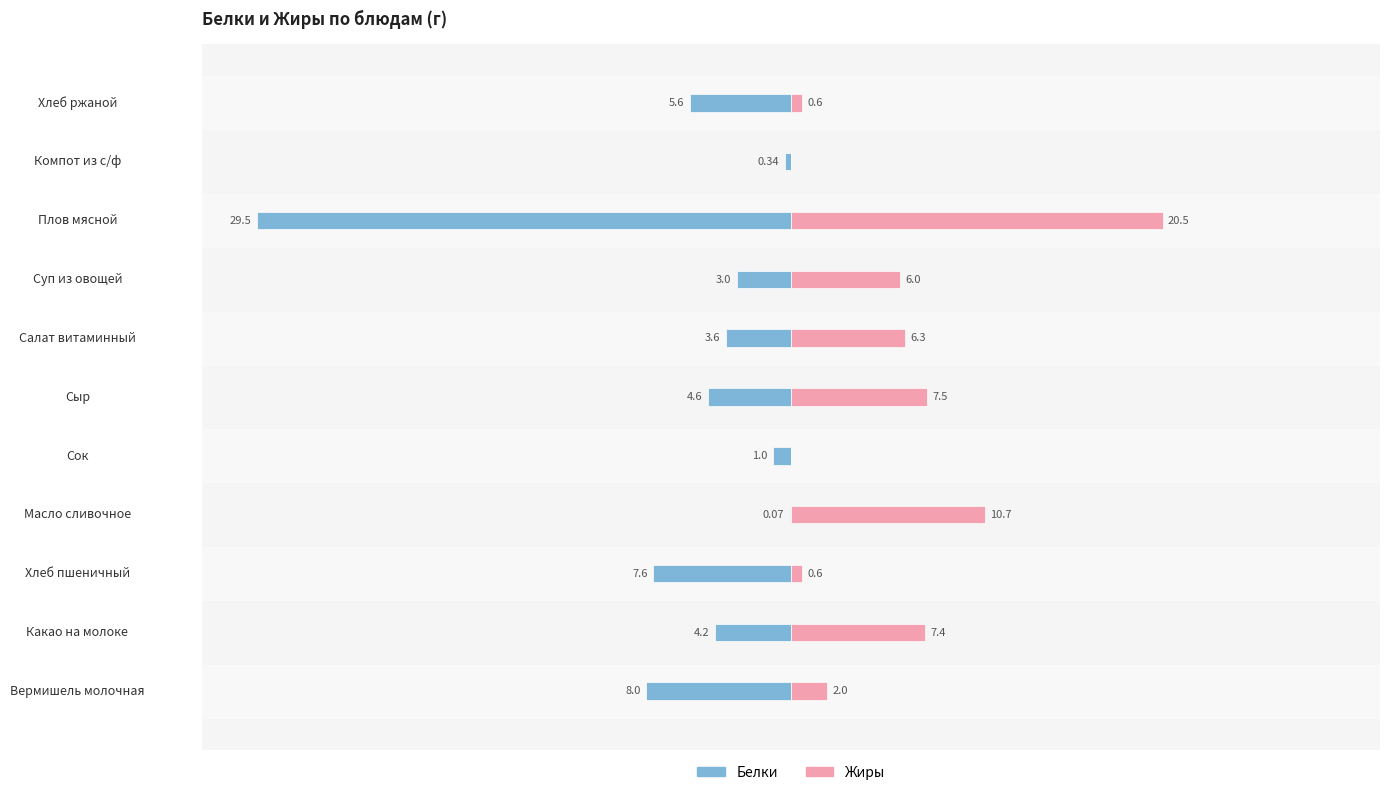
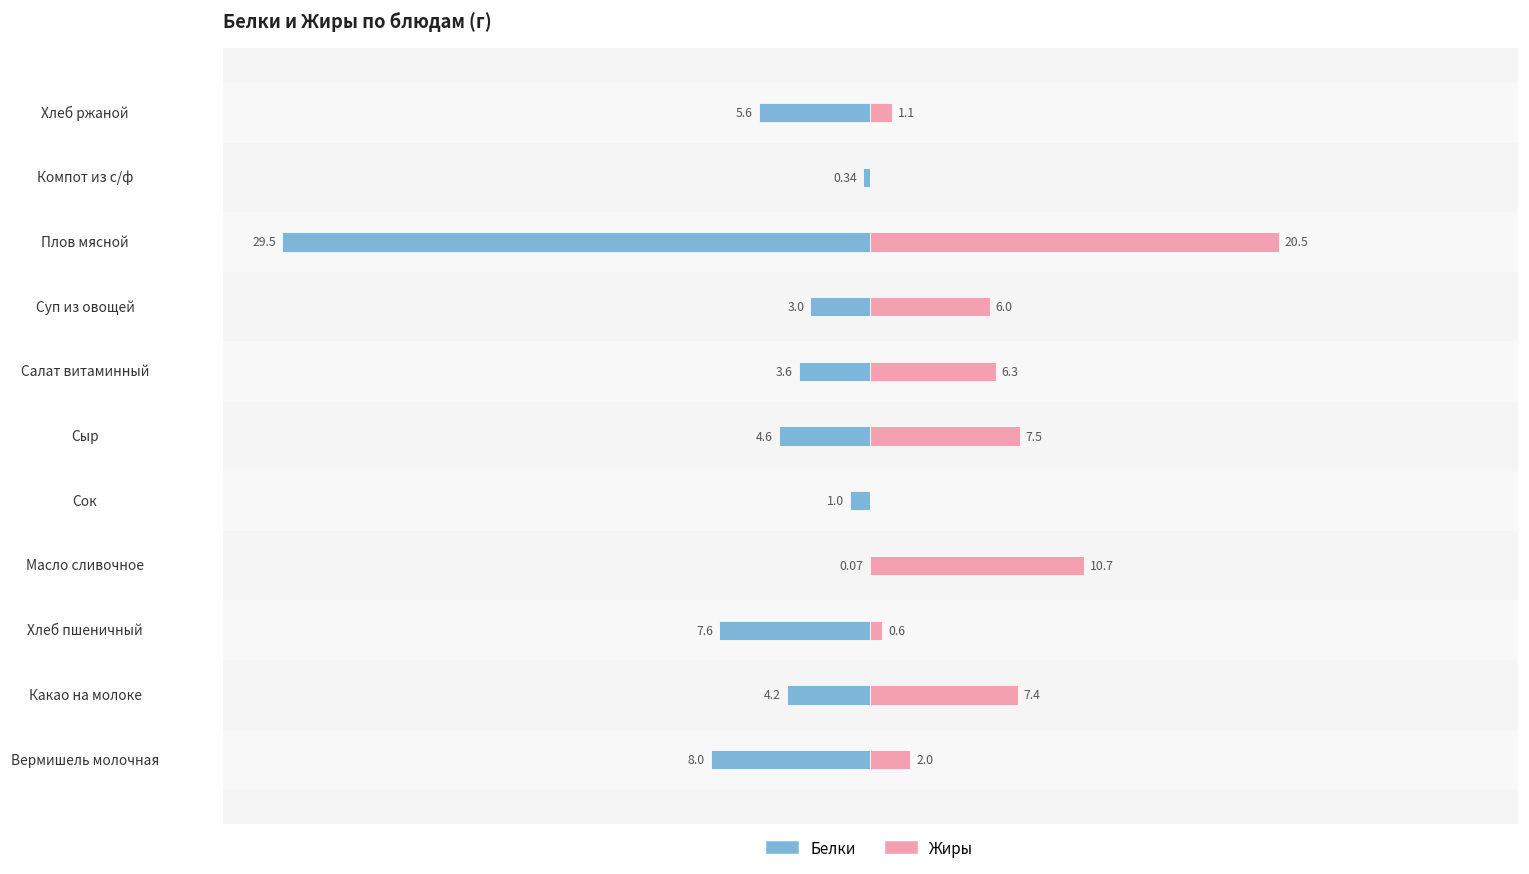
Жиры, Хлеб ржаной: 0.6 -> 1.1
